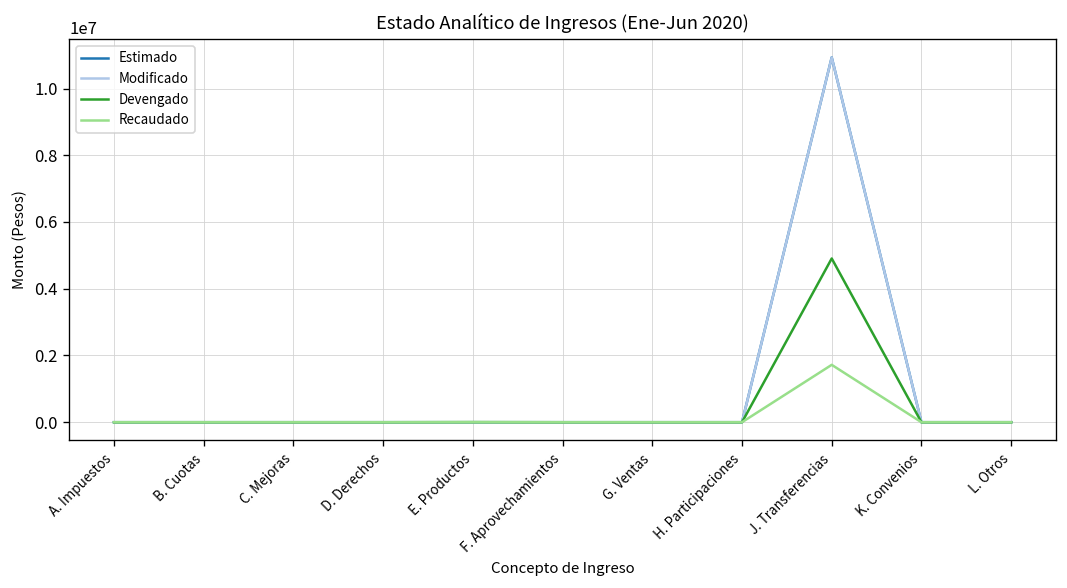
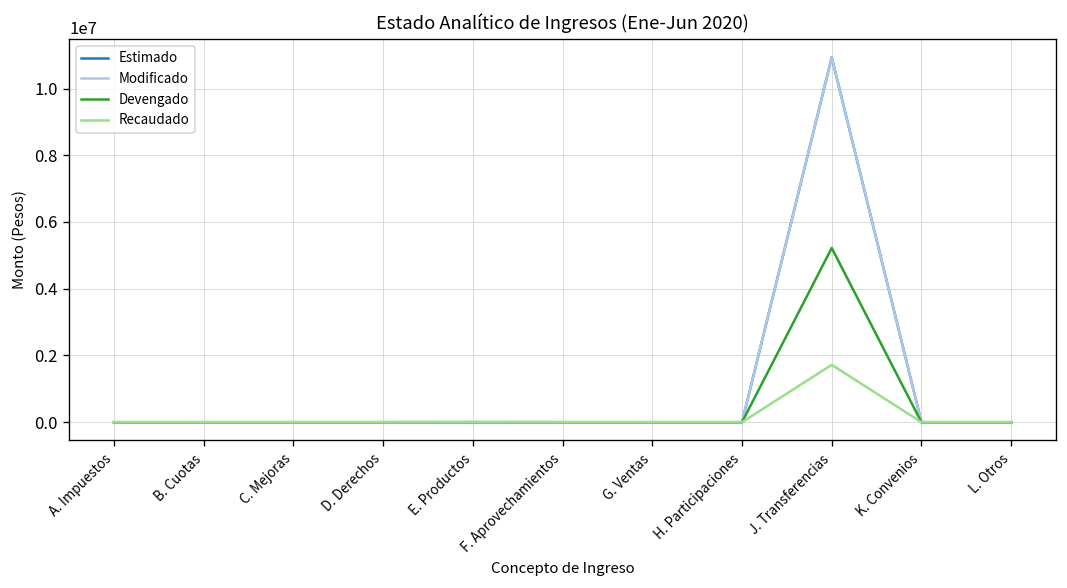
Devengado, J. Transferencias: 4900000 -> 5200000
